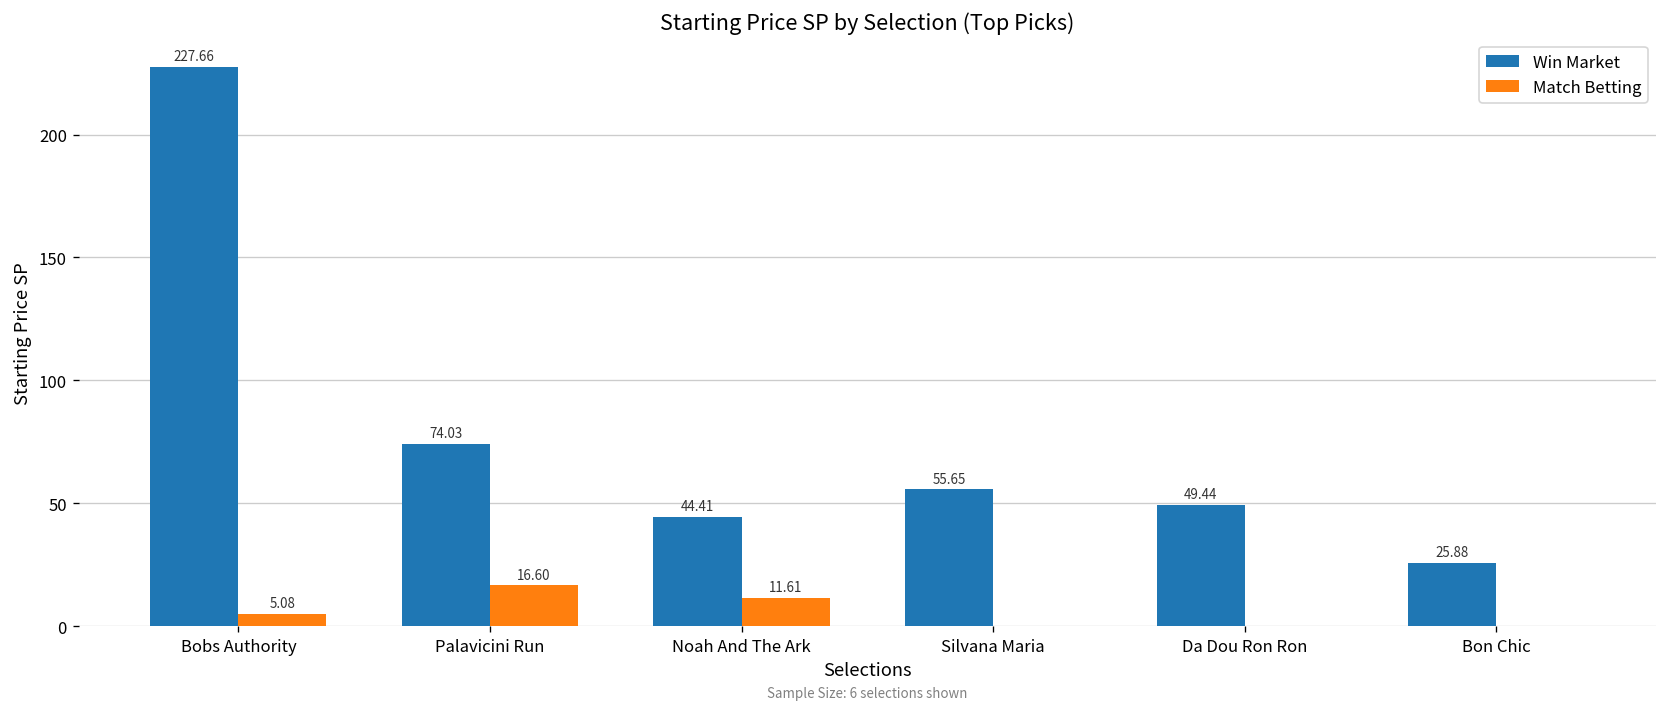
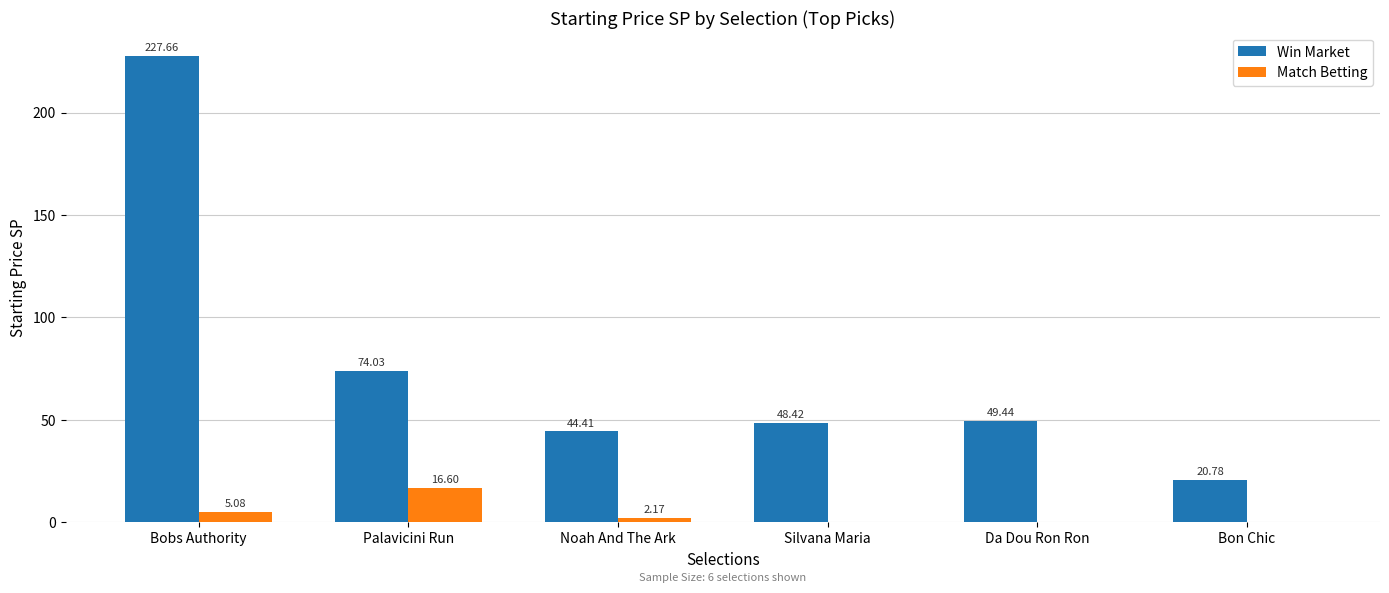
Match Betting, Noah And The Ark: 11.61 -> 2.17
Win Market, Silvana Maria: 55.65 -> 48.42
Win Market, Bon Chic: 25.88 -> 20.78
